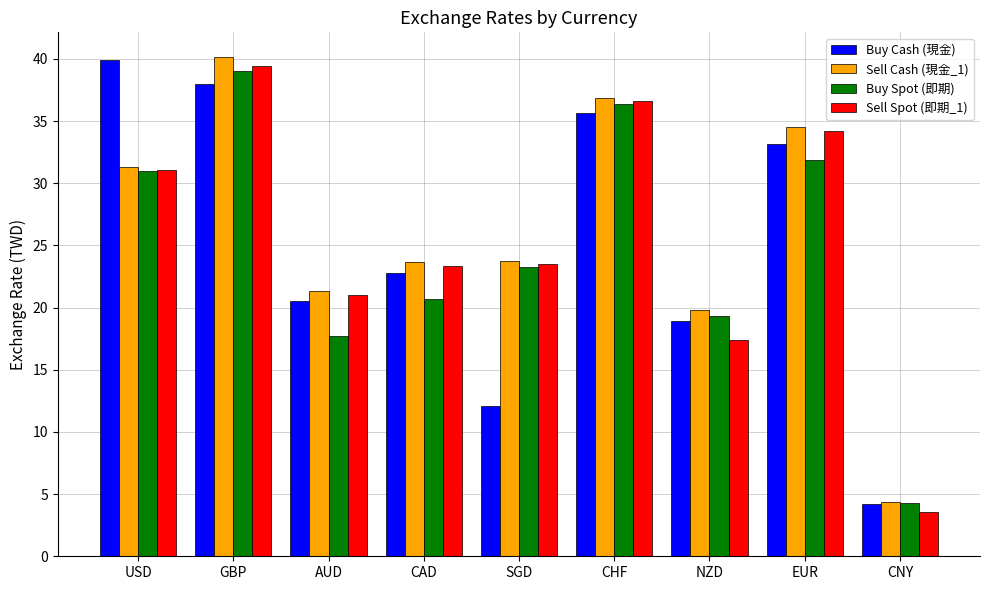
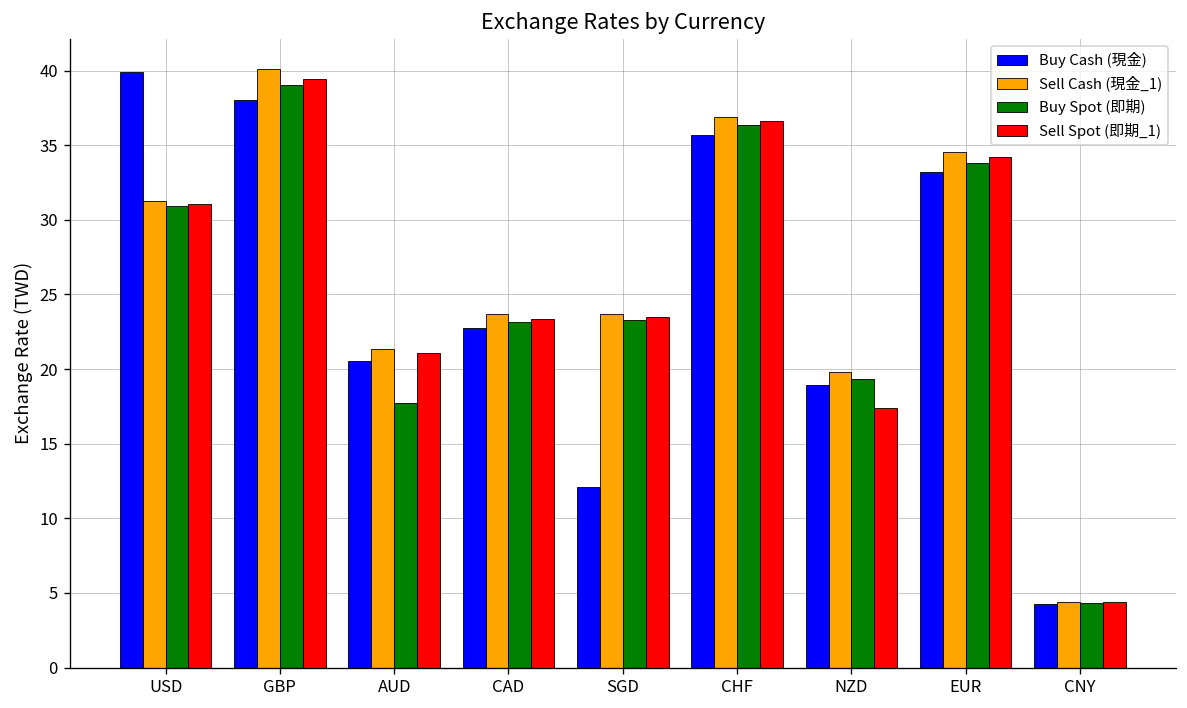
Buy Spot (即期), CAD: 20.7 -> 23.2
Buy Spot (即期), EUR: 31.9 -> 33.8
Sell Spot (即期_1), CNY: 3.6 -> 4.4
